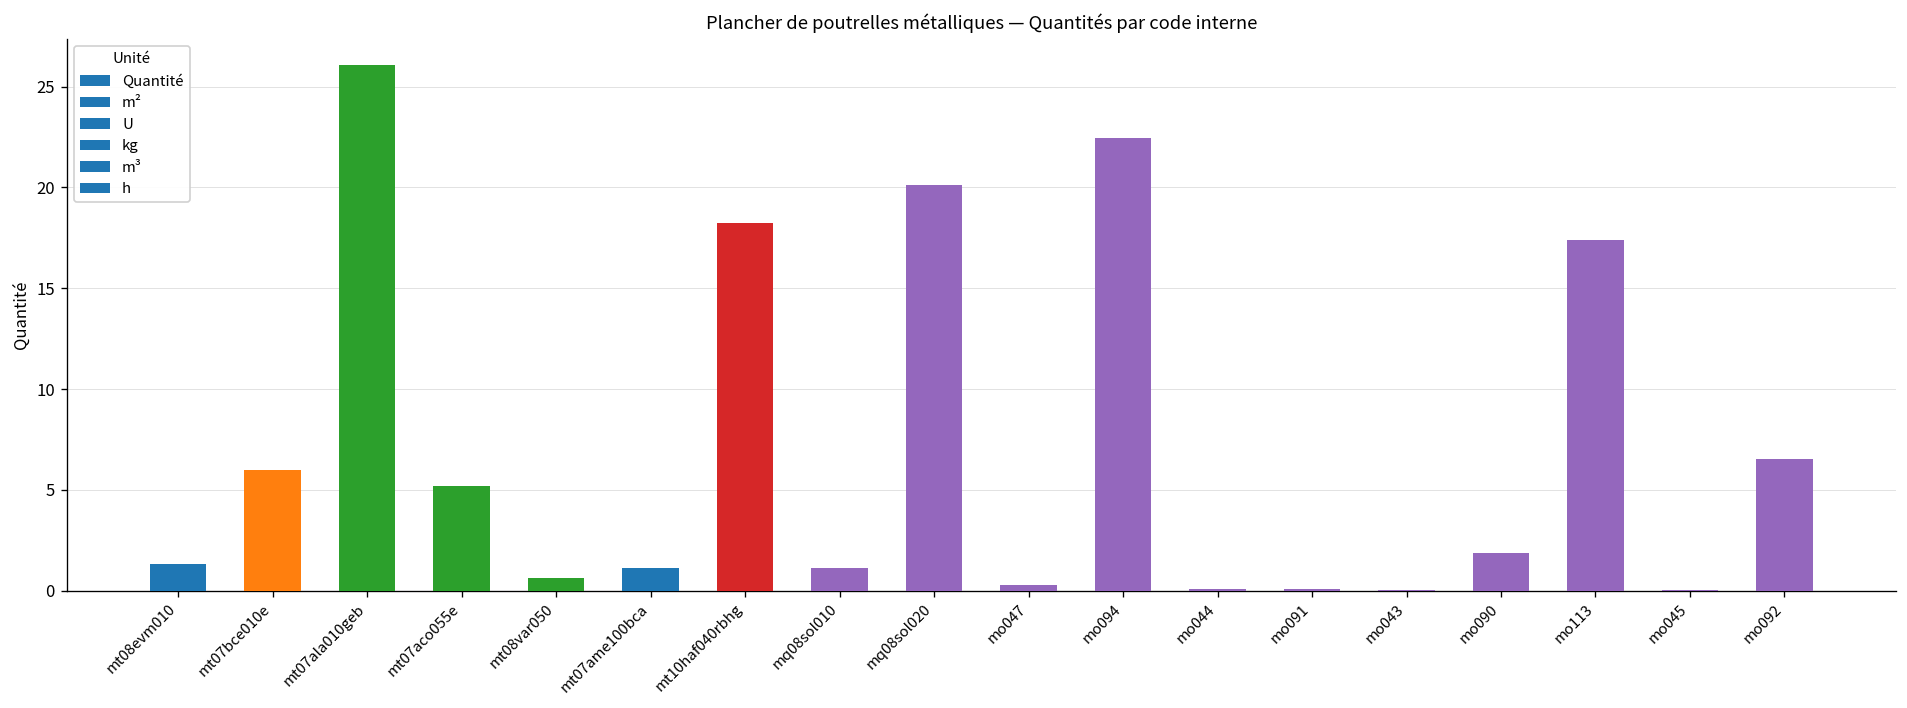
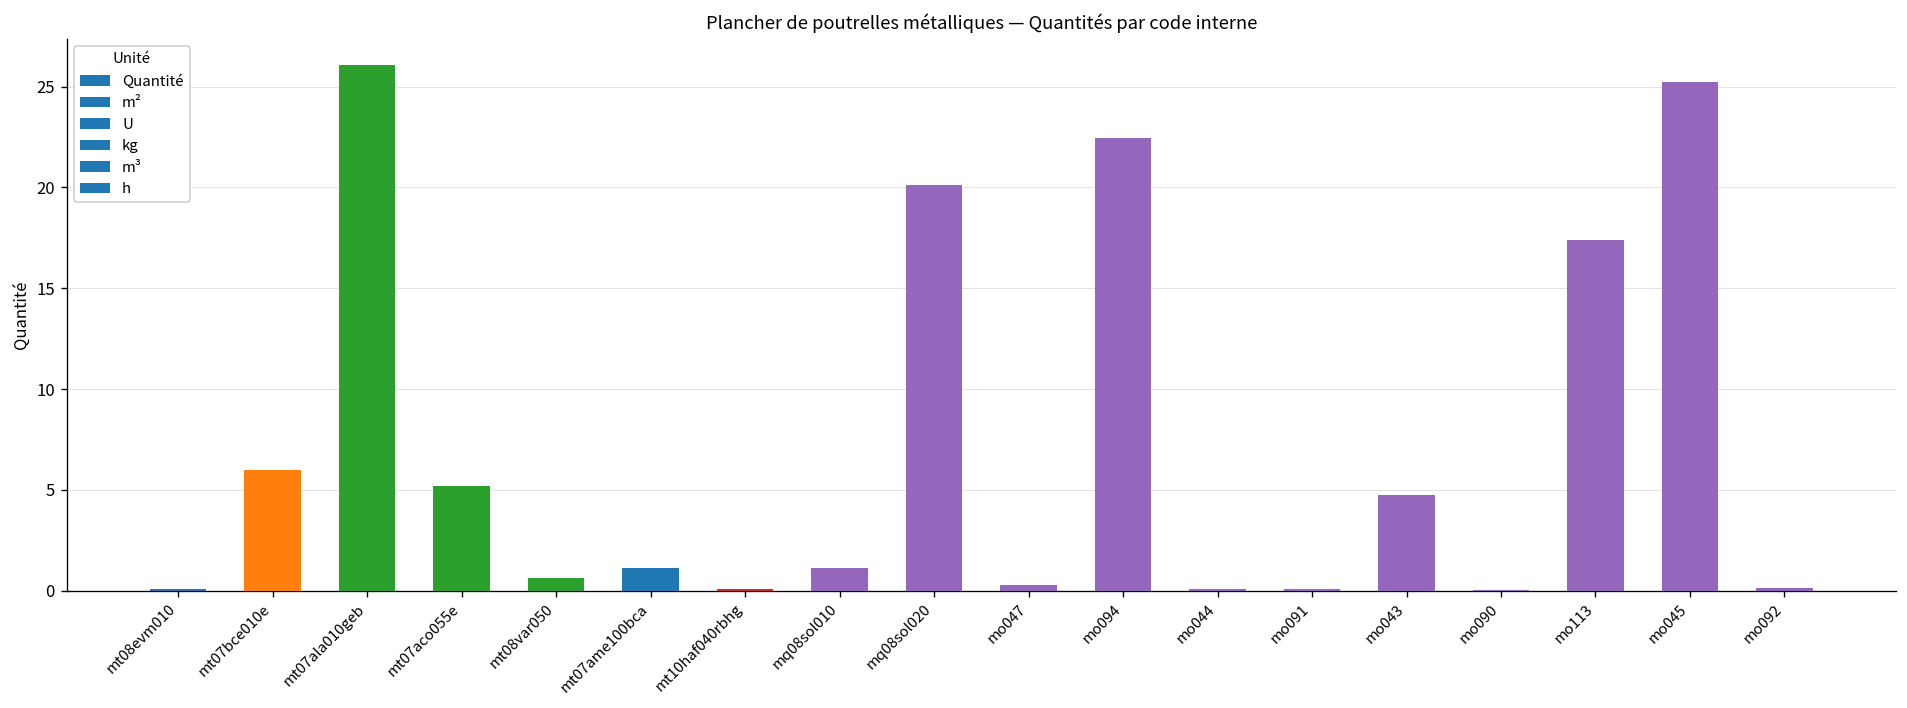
mt08evm010: 1.3 -> 0.1
mt10haf040rbhg: 18.3 -> 0.1
mo043: 0.1 -> 4.7
mo090: 1.9 -> 0.1
mo045: 0.0 -> 25.3
mo092: 6.5 -> 0.1
